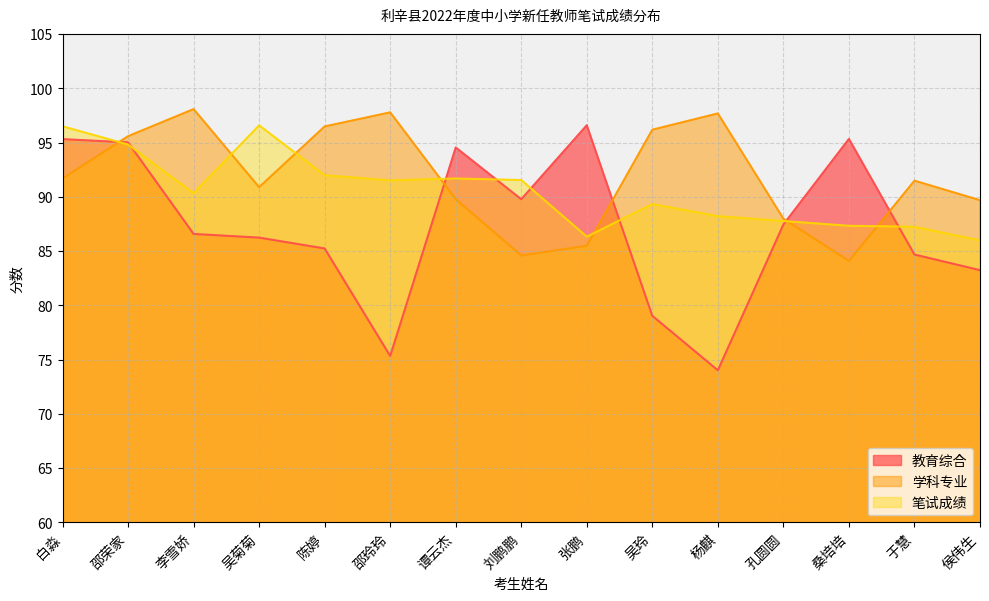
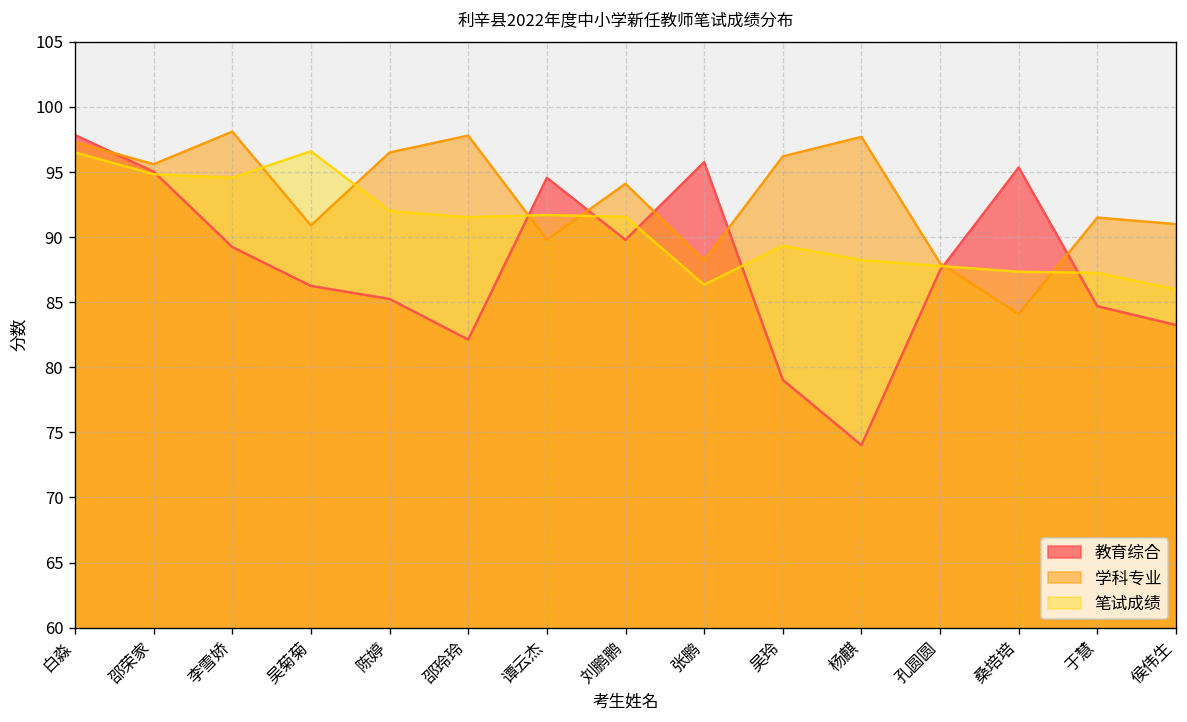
教育综合, 白淼: 95.3 -> 97.8
学科专业, 白淼: 91.7 -> 97.3
教育综合, 李雪娇: 86.6 -> 89.2
笔试成绩, 李雪娇: 90.3 -> 94.6
教育综合, 邵玲玲: 75.3 -> 82.1
学科专业, 刘鹏鹏: 84.6 -> 94.1
教育综合, 张鹏: 96.6 -> 95.8
学科专业, 张鹏: 85.5 -> 88.2
学科专业, 侯伟生: 89.7 -> 91.0
